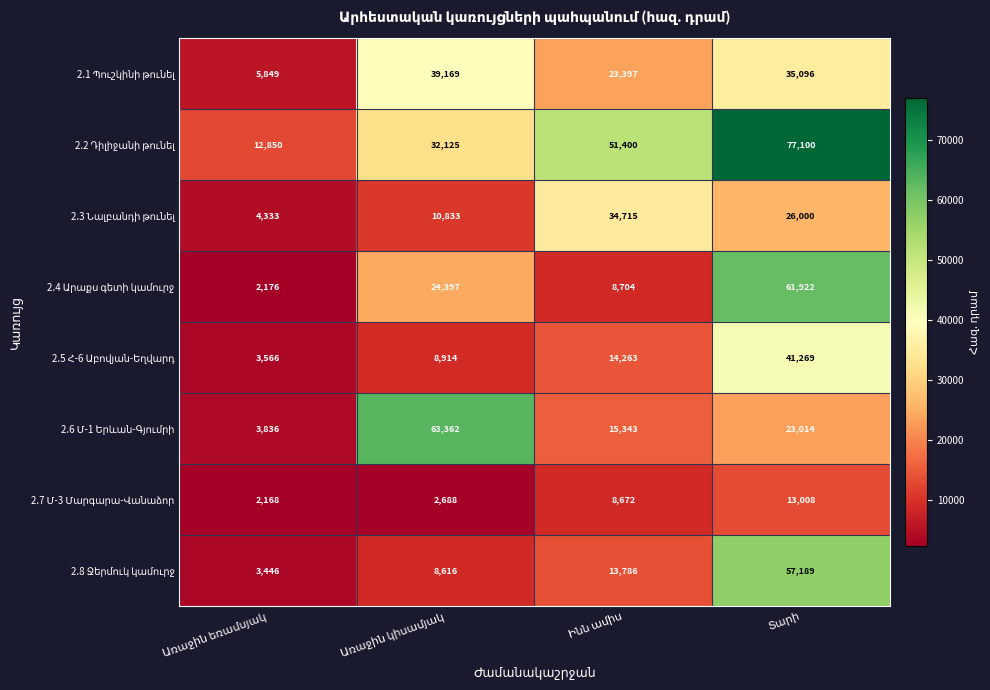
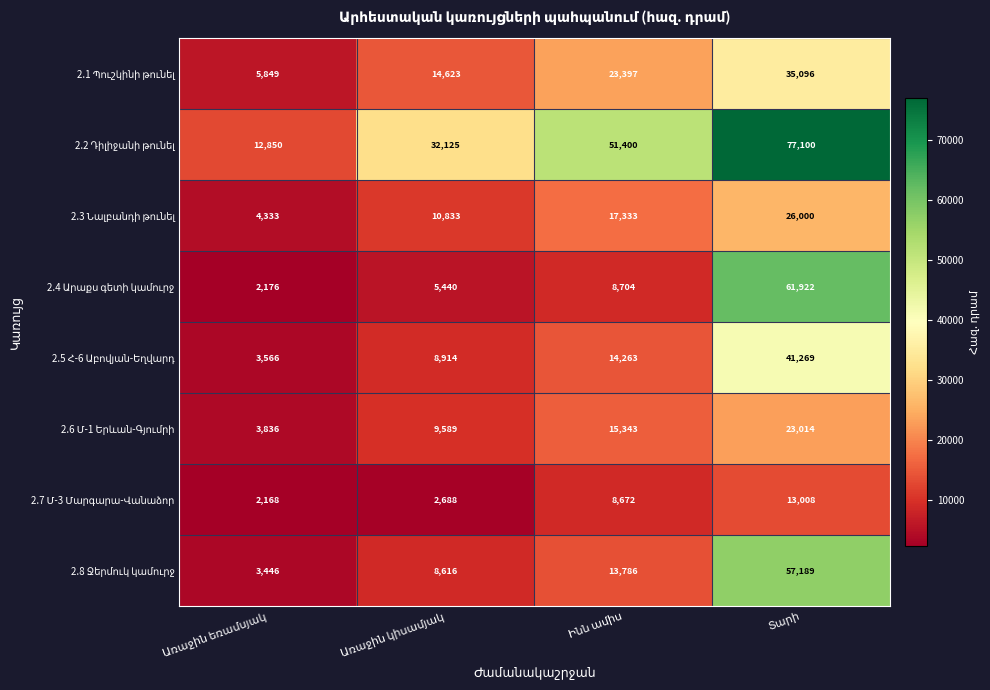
2.1 Պուշկինի թունել, Առաջին կիսամյակ: 39,169 -> 14,623
2.3 Նալբանդի թունել, Ինն ամիս: 34,715 -> 17,333
2.4 Արաքս գետի կամուրջ, Առաջին կիսամյակ: 24,397 -> 5,440
2.6 Մ-1 Երևան-Գյումրի, Առաջին կիսամյակ: 63,362 -> 9,589
